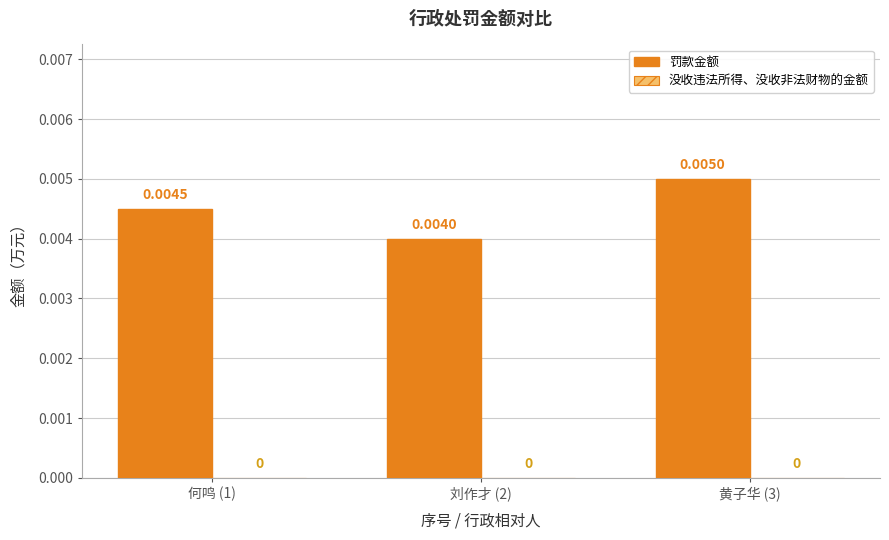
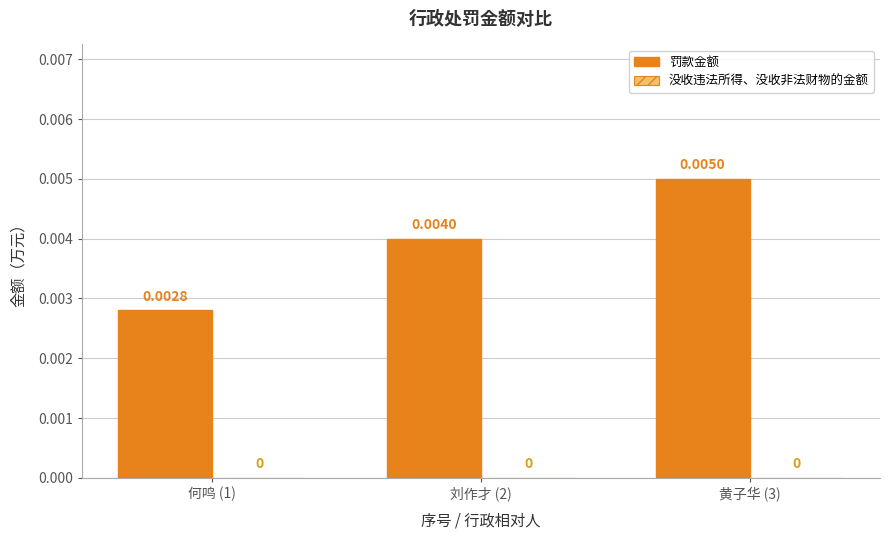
罚款金额, 何鸣 (1): 0.0045 -> 0.0028
